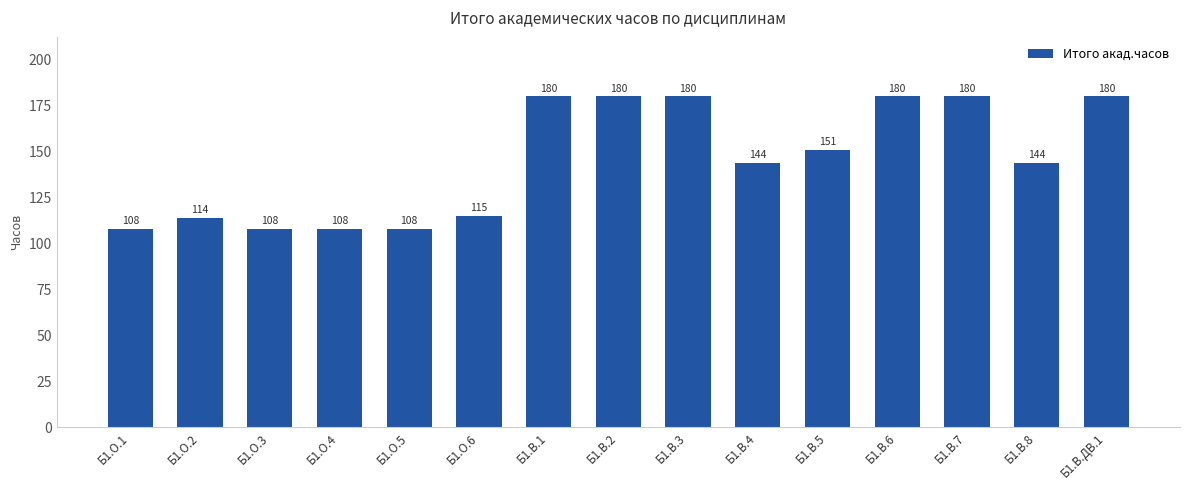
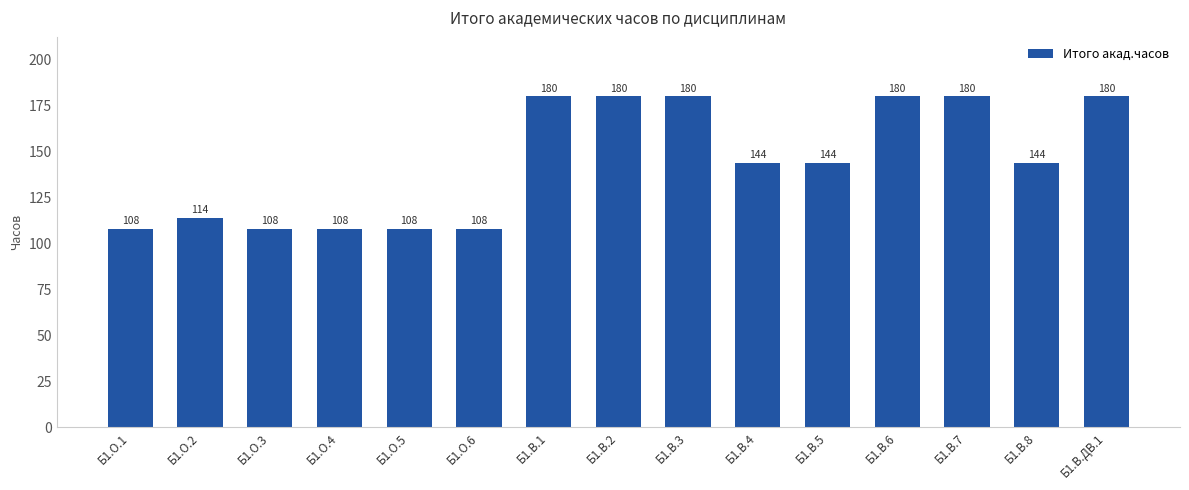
Б1.О.6: 115 -> 108
Б1.В.5: 151 -> 144
